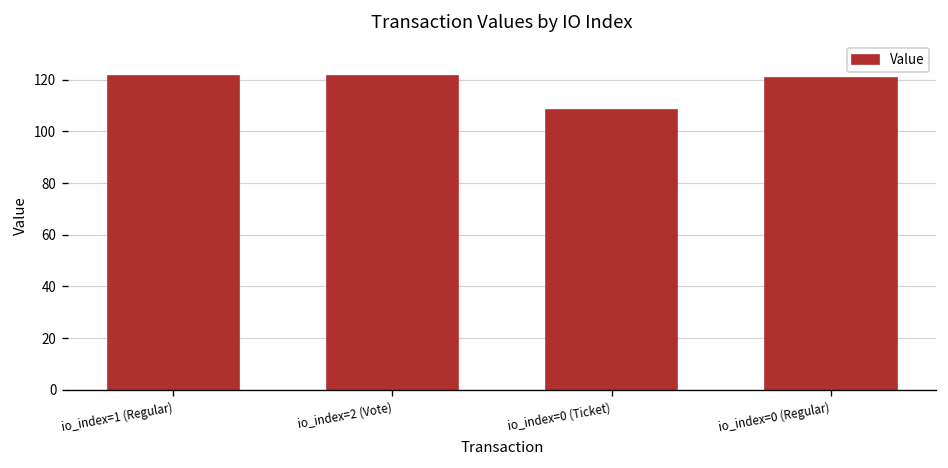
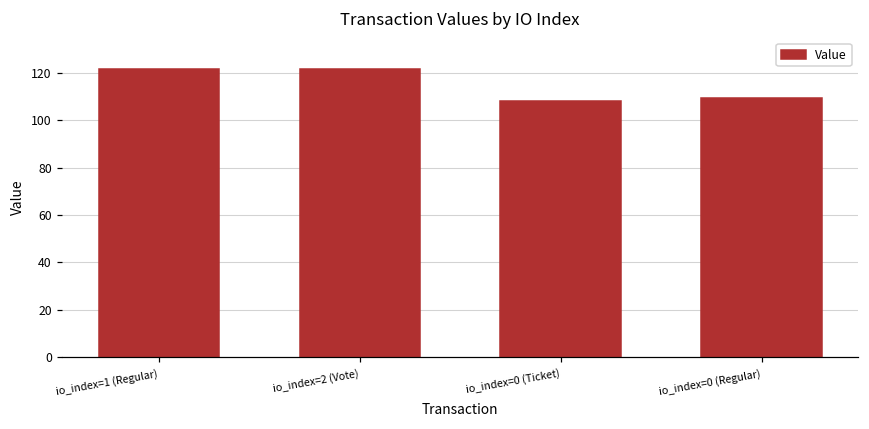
io_index=0 (Regular): 121 -> 110
